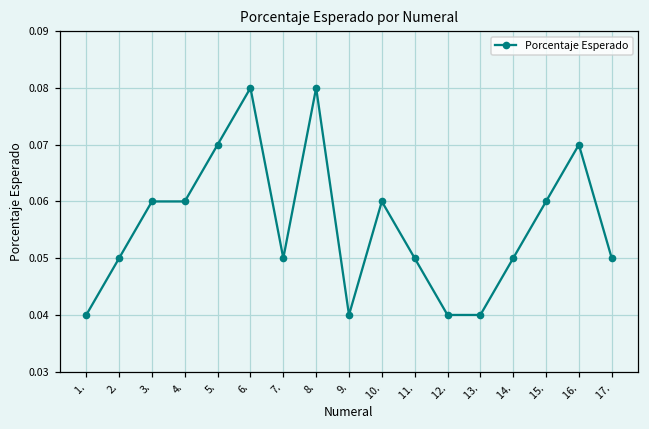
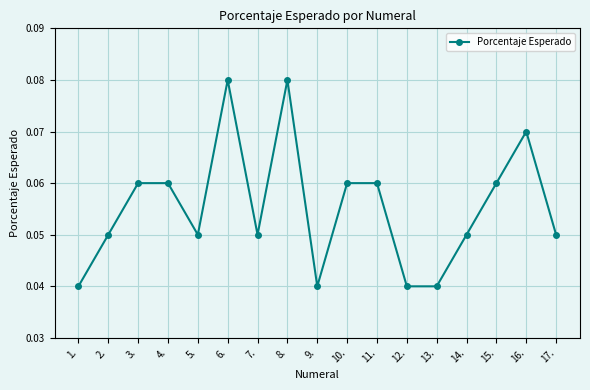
5.: 0.07 -> 0.05
11.: 0.05 -> 0.06
